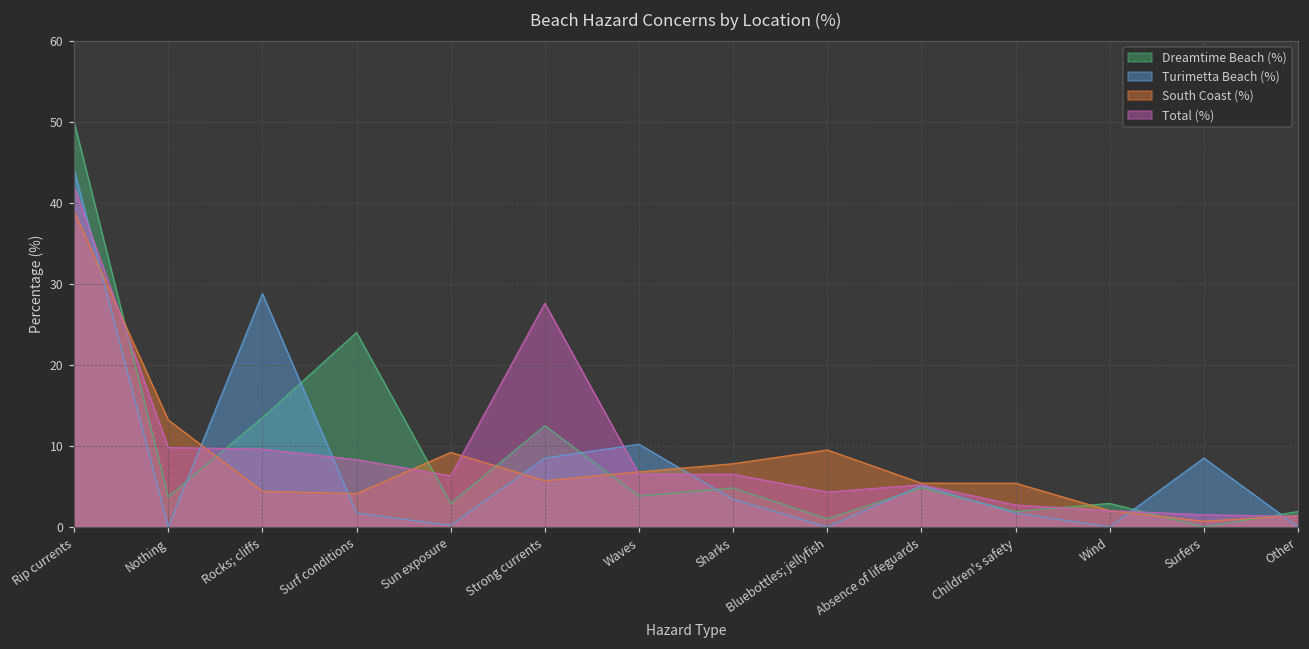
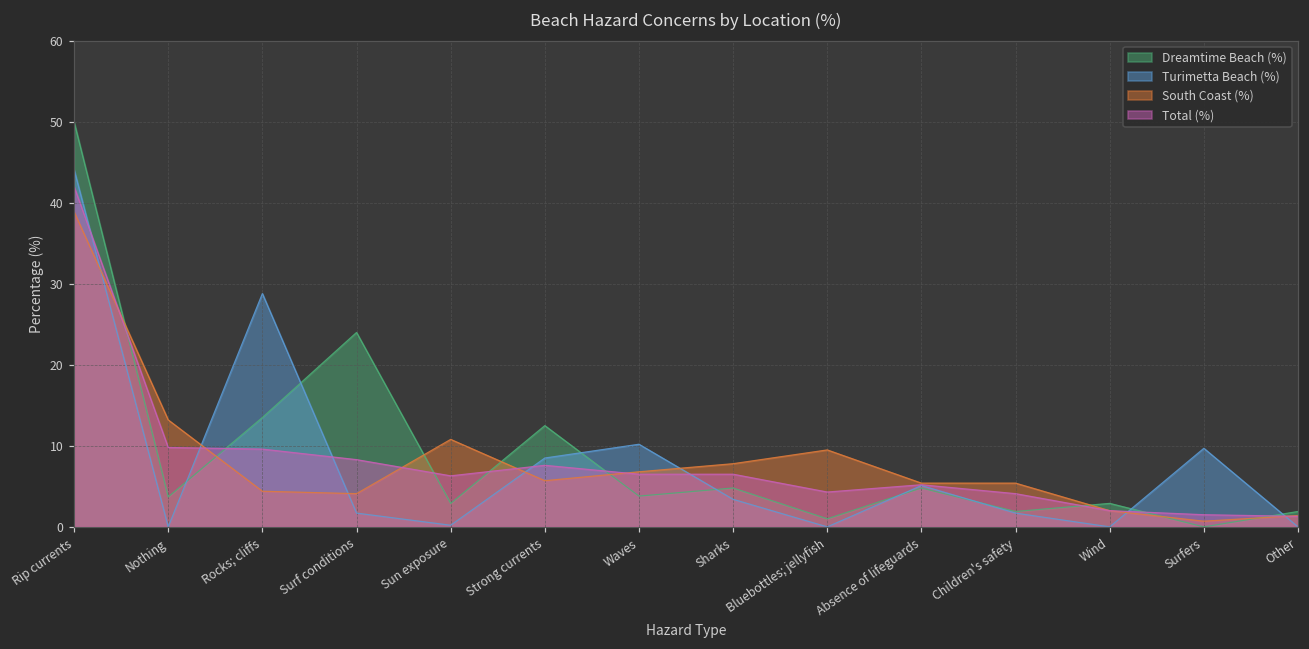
South Coast (%), Sun exposure: 9 -> 11
Total (%), Strong currents: 28 -> 8
Total (%), Children's safety: 3 -> 4
Turimetta Beach (%), Surfers: 9 -> 10
